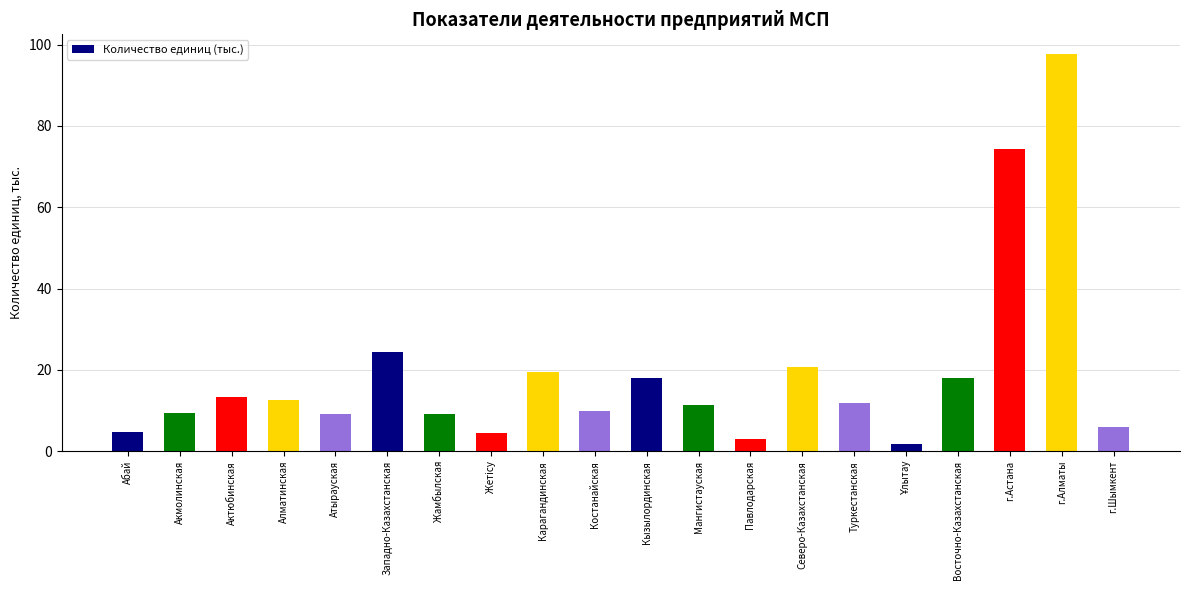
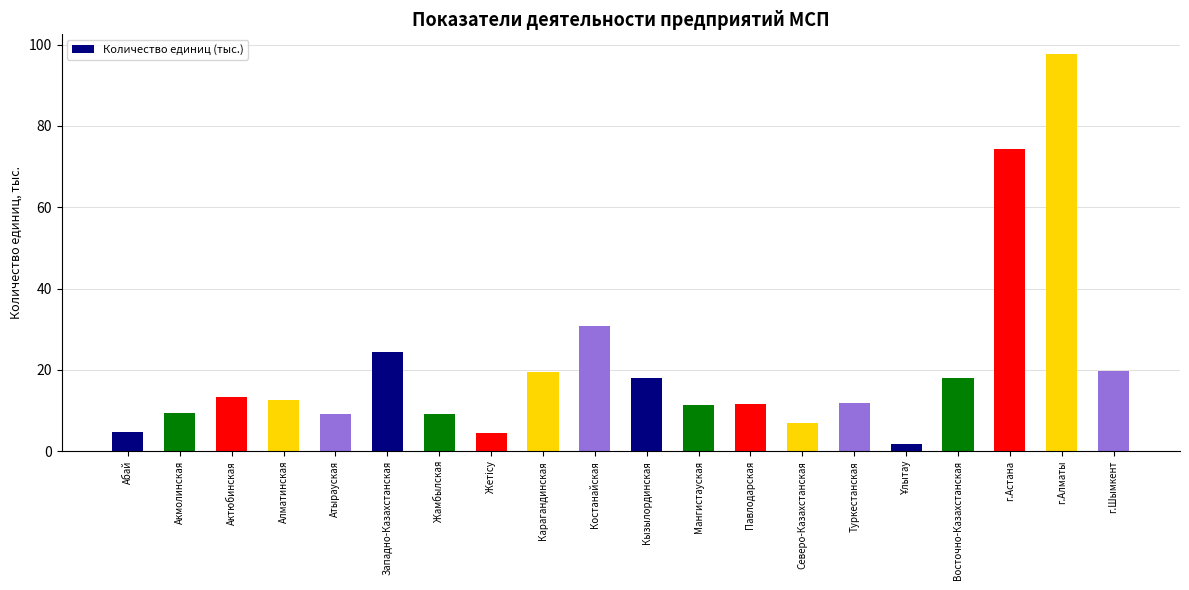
Костанайская: 10 -> 31
Павлодарская: 3 -> 12
Северо-Казахстанская: 21 -> 7
г.Шымкент: 6 -> 20
